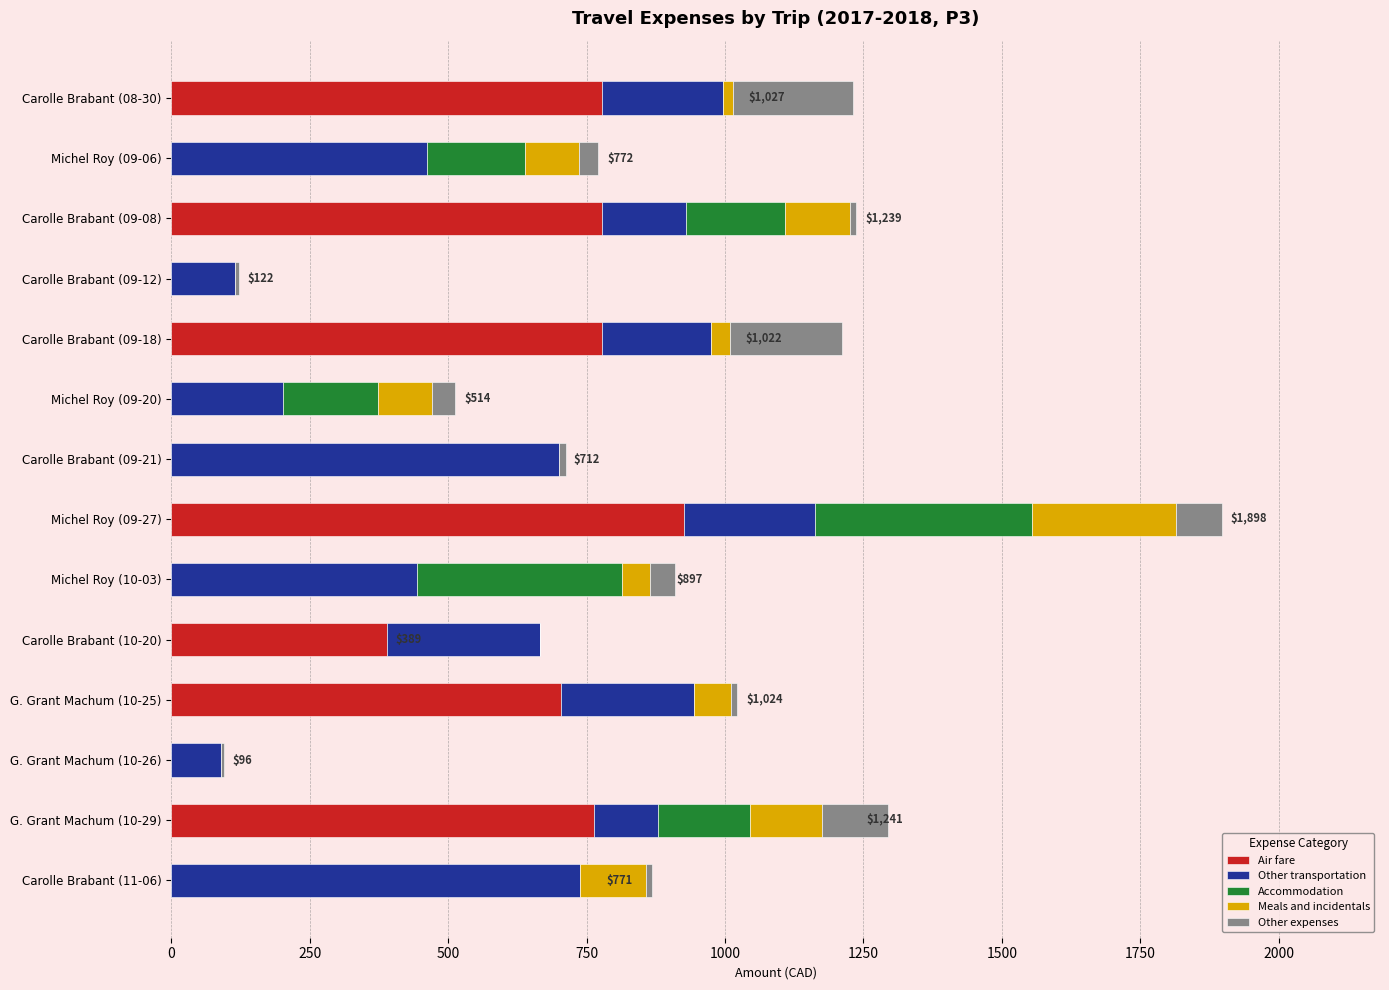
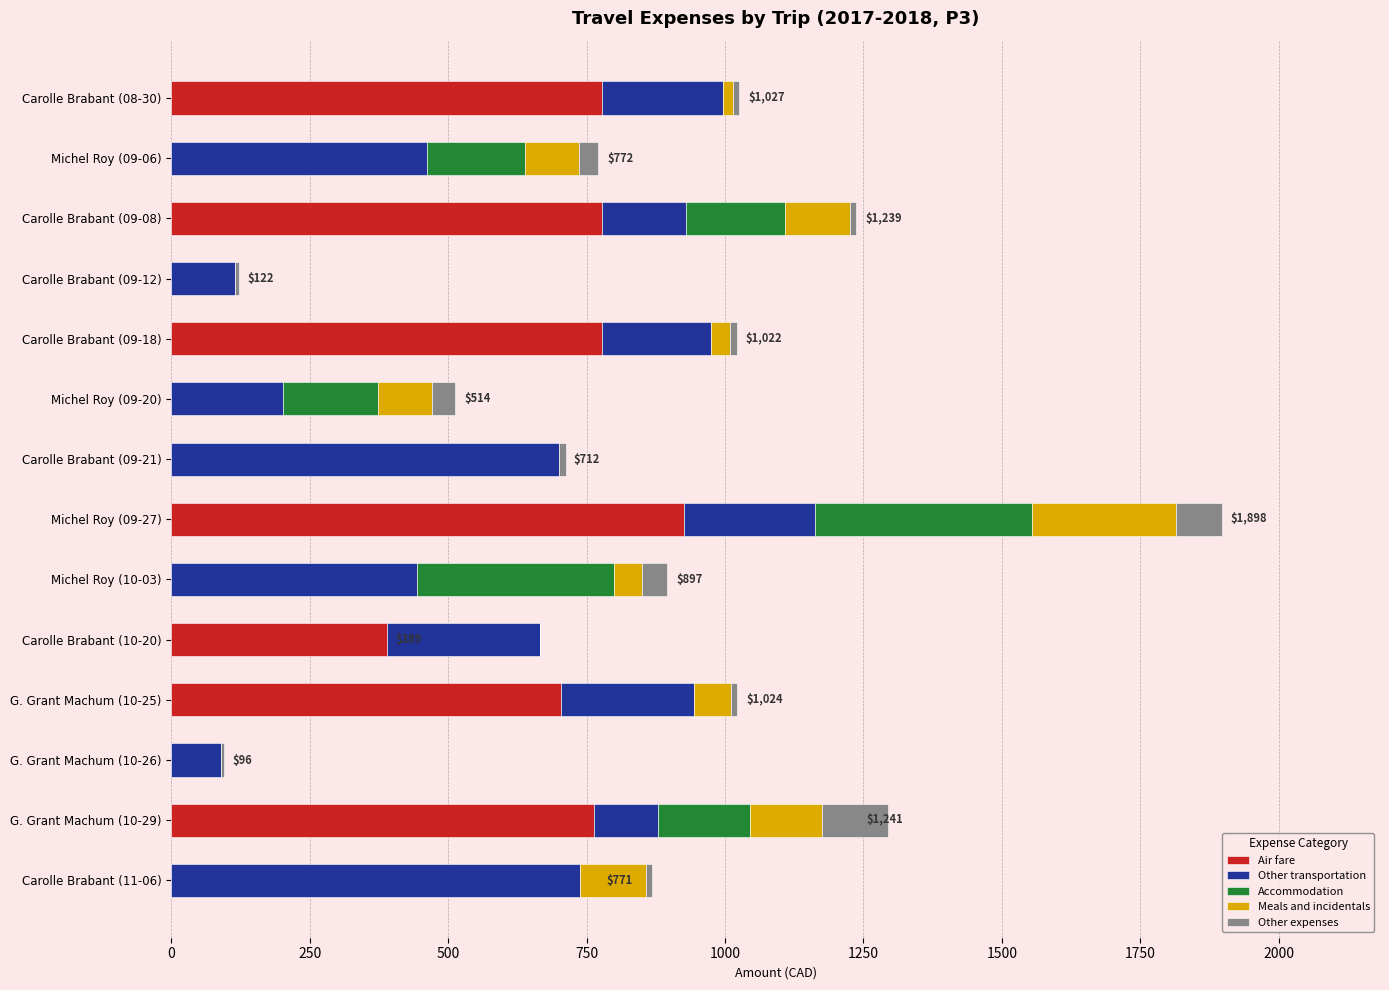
Other expenses, Carolle Brabant (08-30): 220 -> 10
Other expenses, Carolle Brabant (09-18): 200 -> 10
Accommodation, Michel Roy (10-03): 370 -> 360
